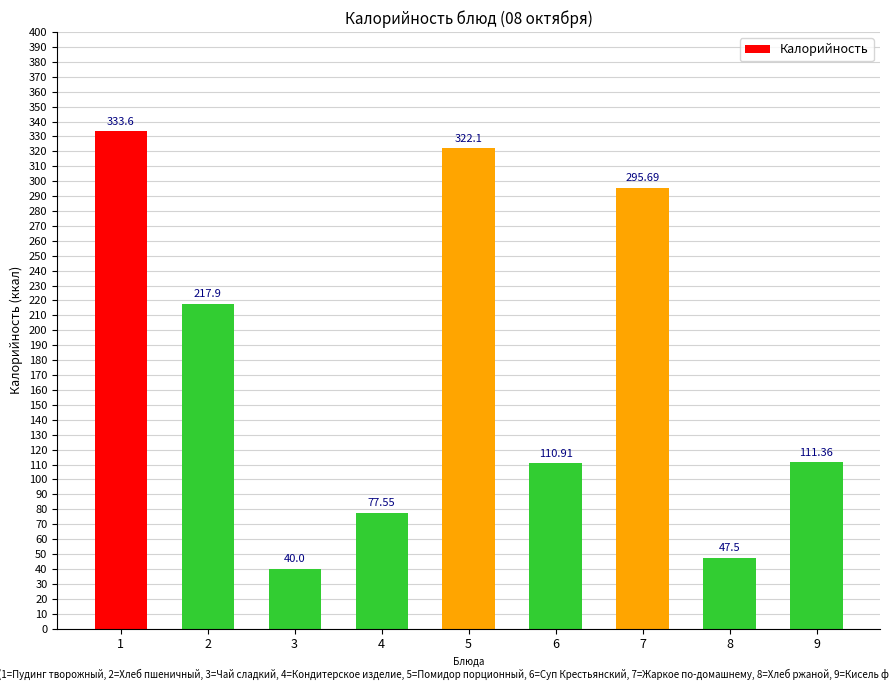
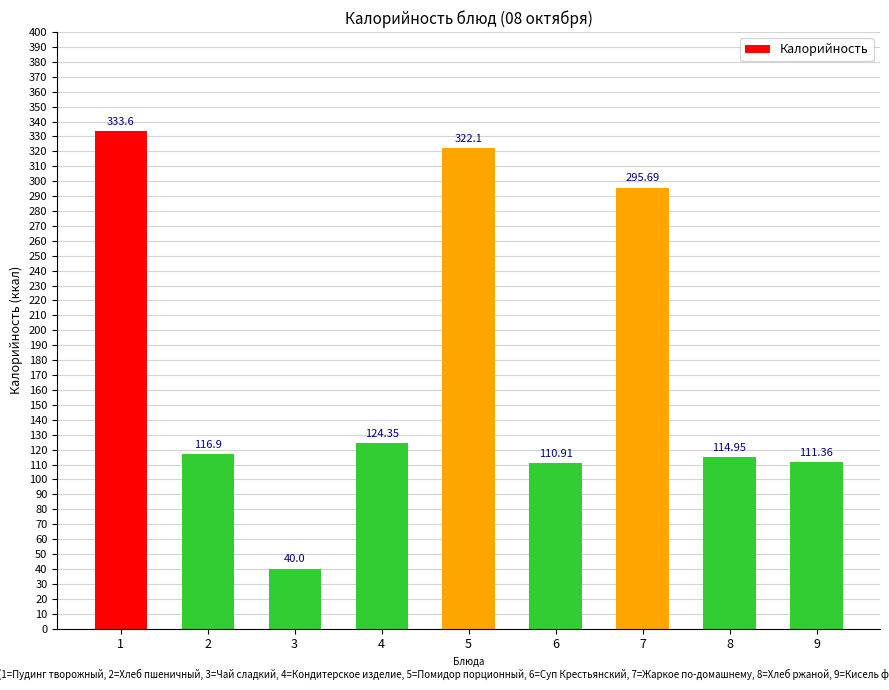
2: 217.9 -> 116.9
4: 77.55 -> 124.35
8: 47.5 -> 114.95
